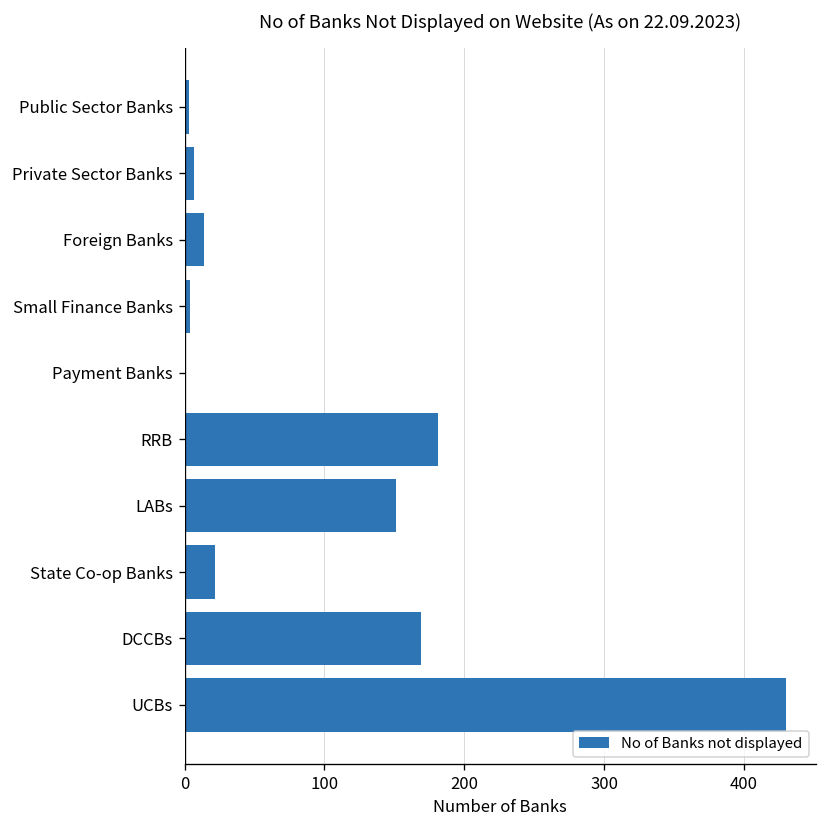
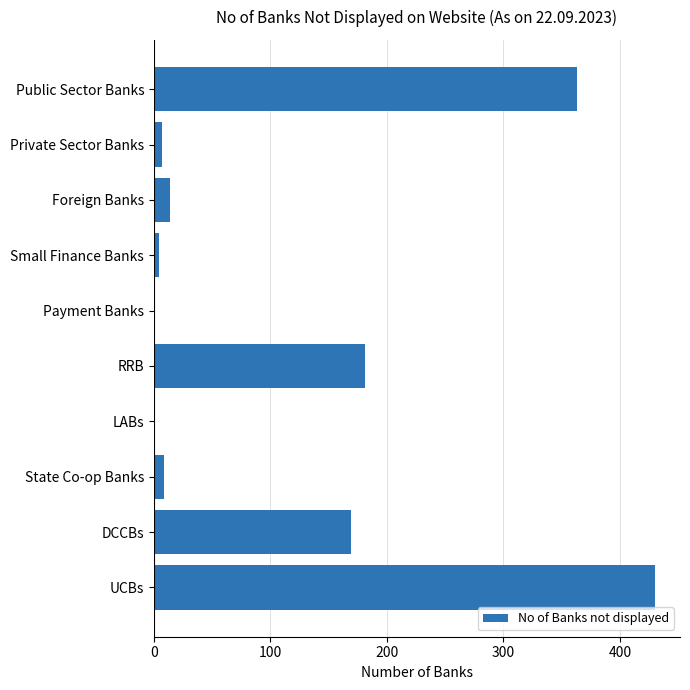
Public Sector Banks: 3 -> 363
LABs: 151 -> 1
State Co-op Banks: 22 -> 9
